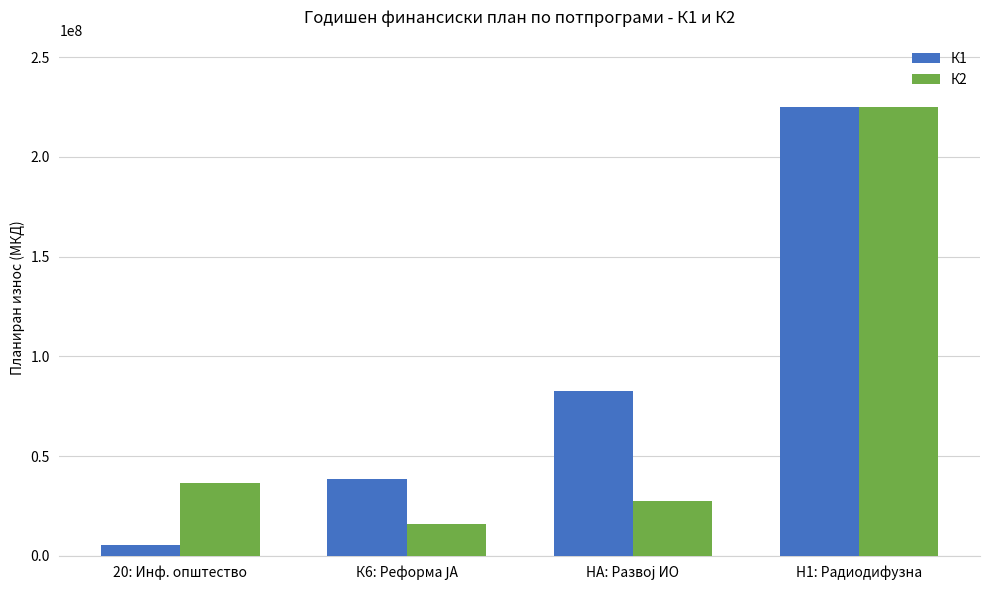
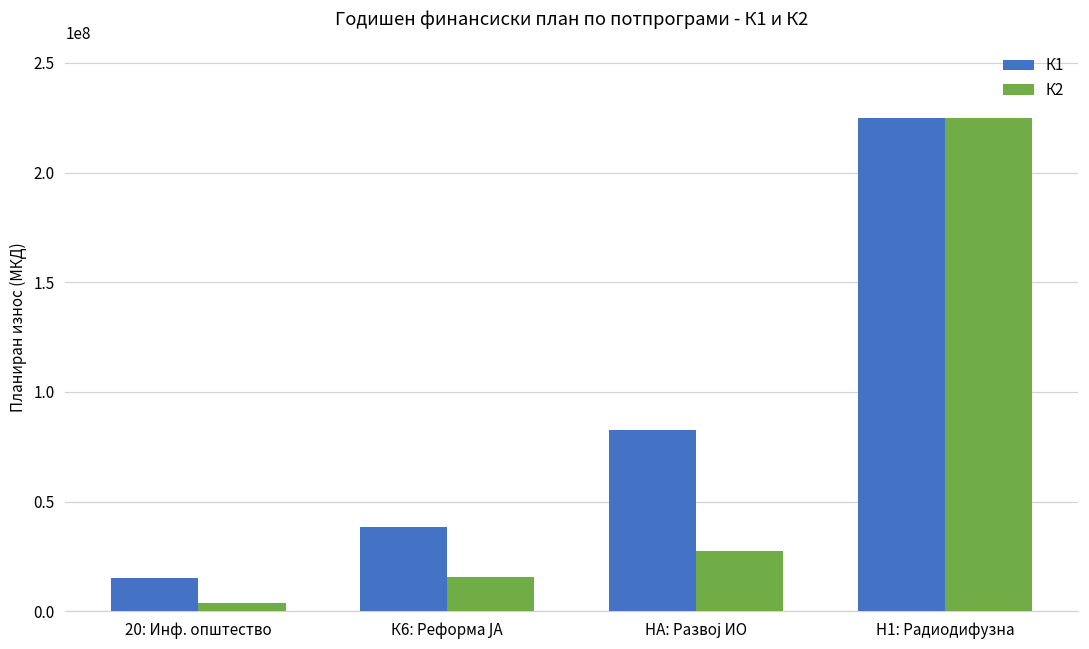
К1, 20: Инф. општество: 5000000 -> 15000000
К2, 20: Инф. општество: 36000000 -> 4000000
